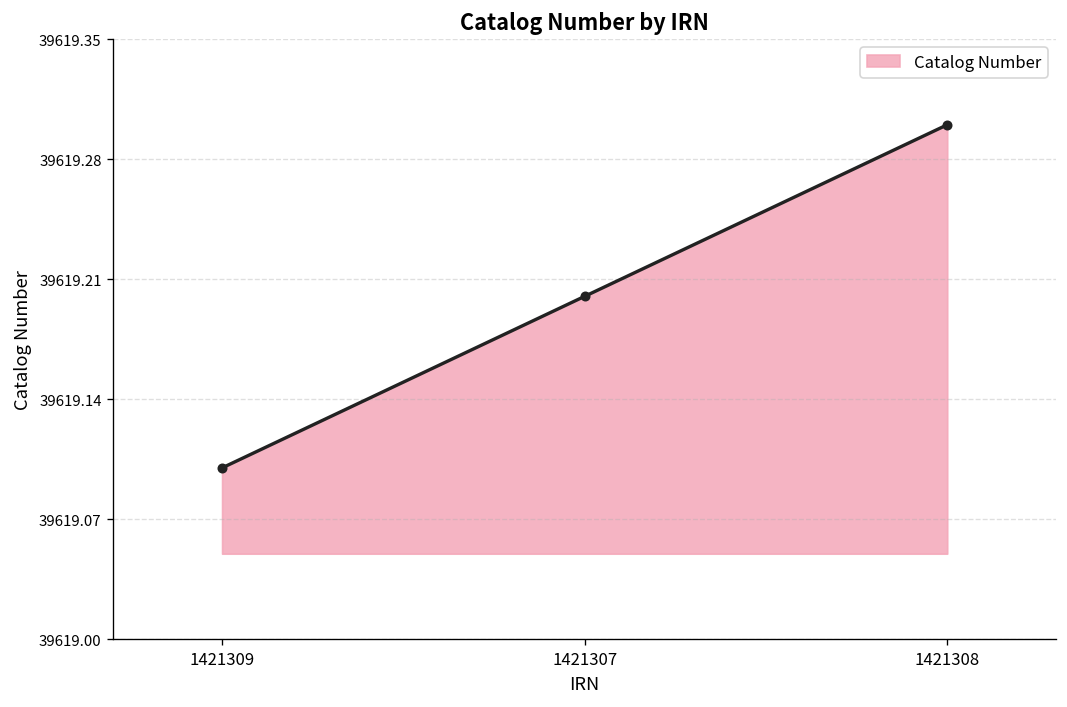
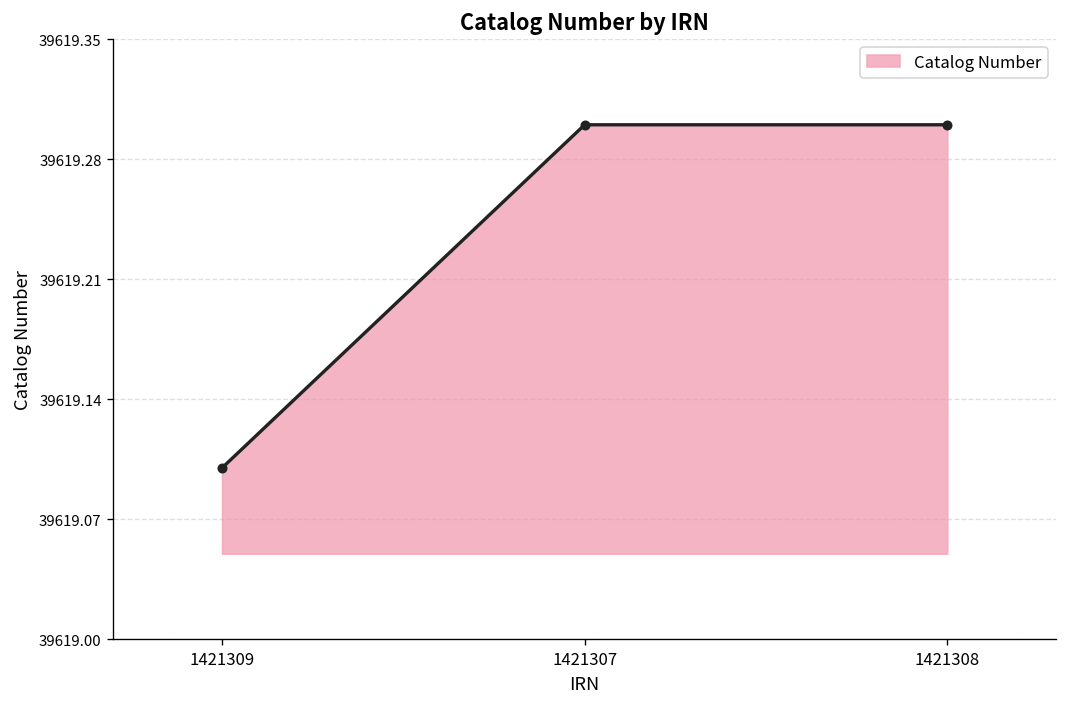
1421307: 39619.2 -> 39619.3
